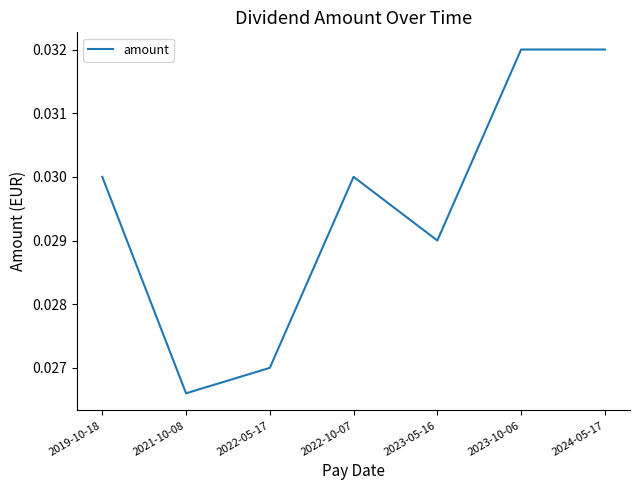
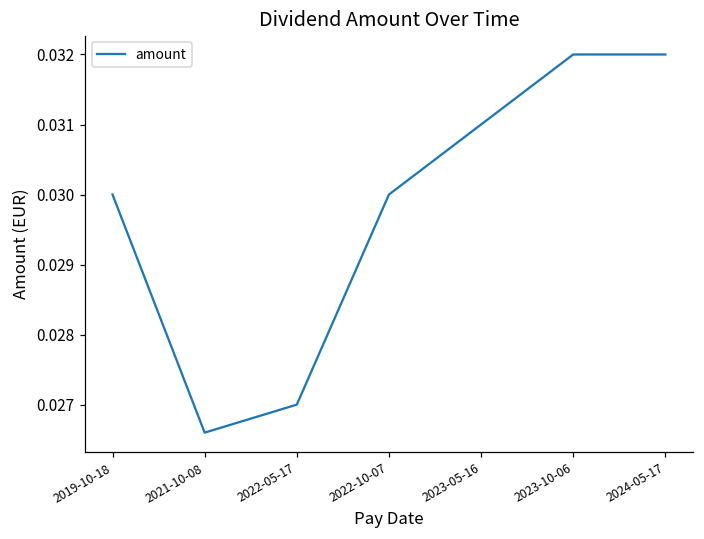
2023-05-16: 0.029 -> 0.031
